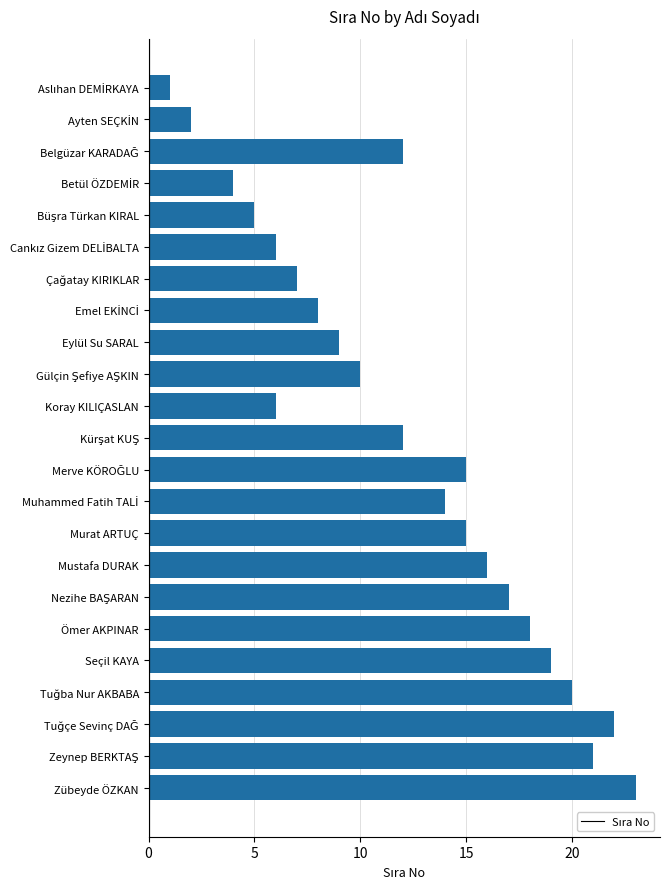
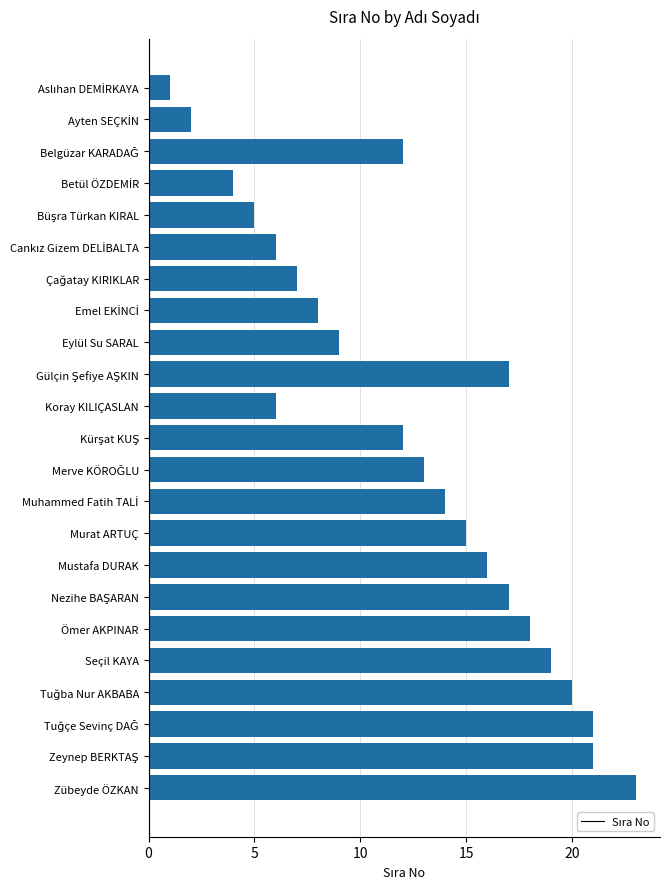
Gülçin Şefiye AŞKIN: 10 -> 17
Merve KÖROĞLU: 15 -> 13
Tuğçe Sevinç DAĞ: 22 -> 21
